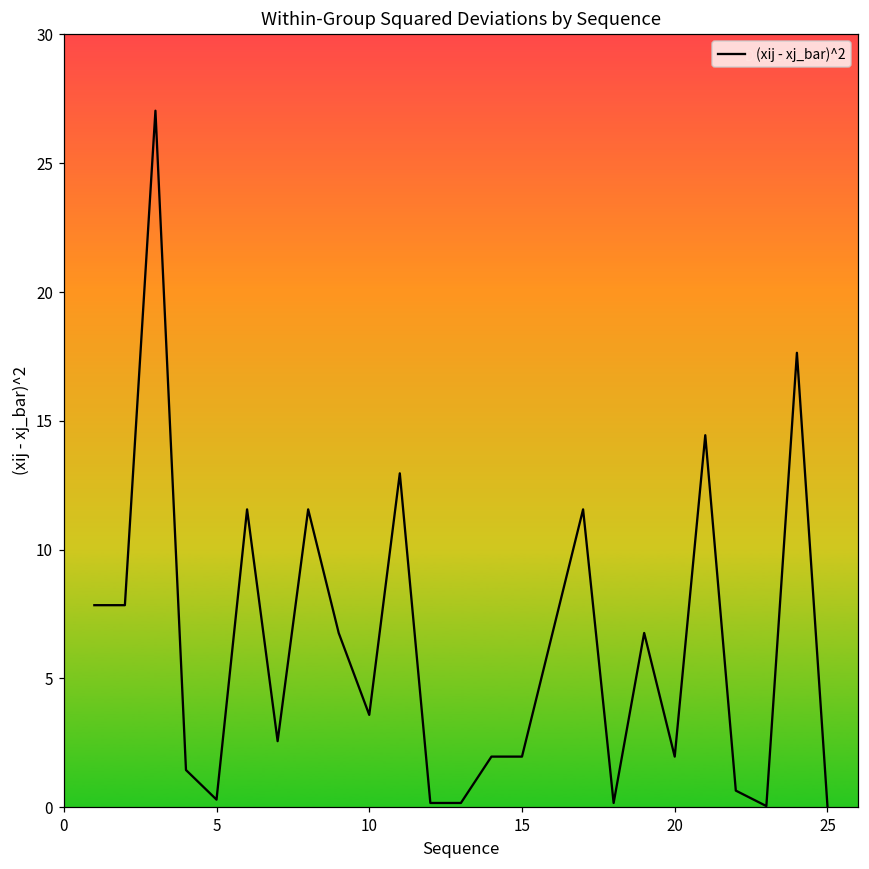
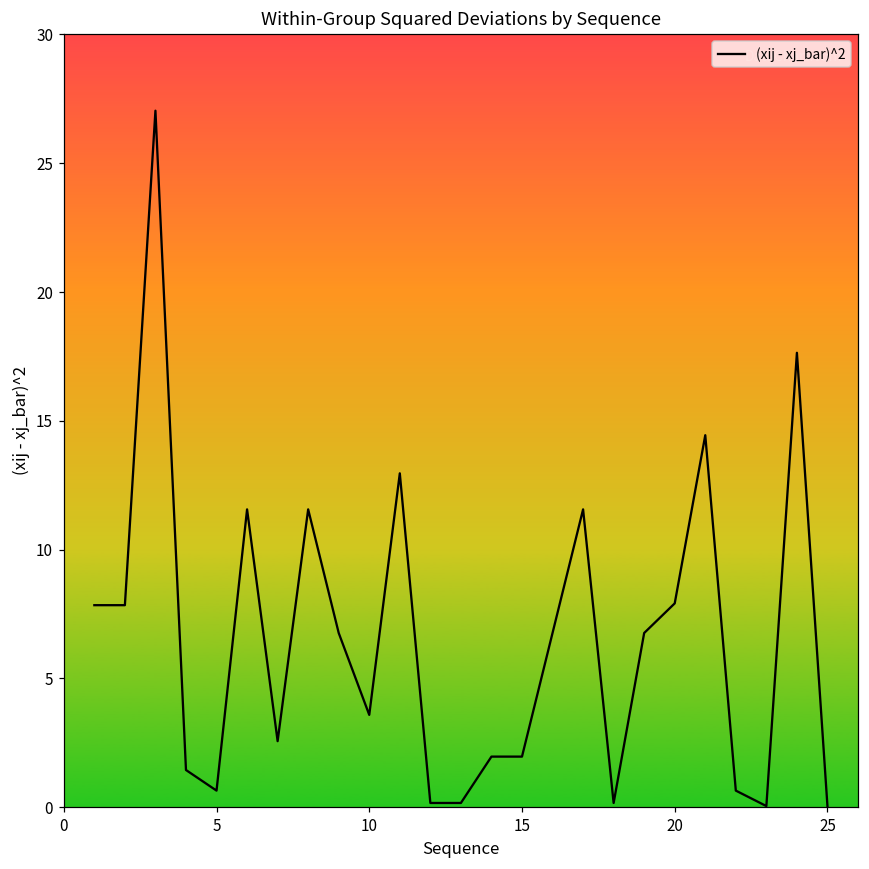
5: 0.3 -> 0.6
20: 2.0 -> 7.9
